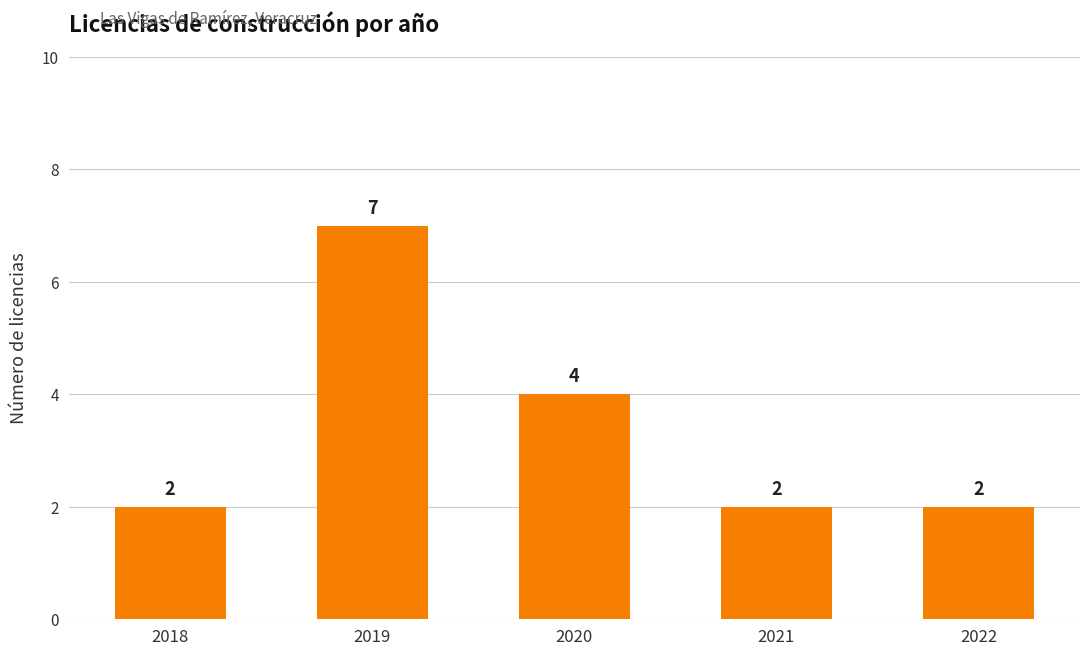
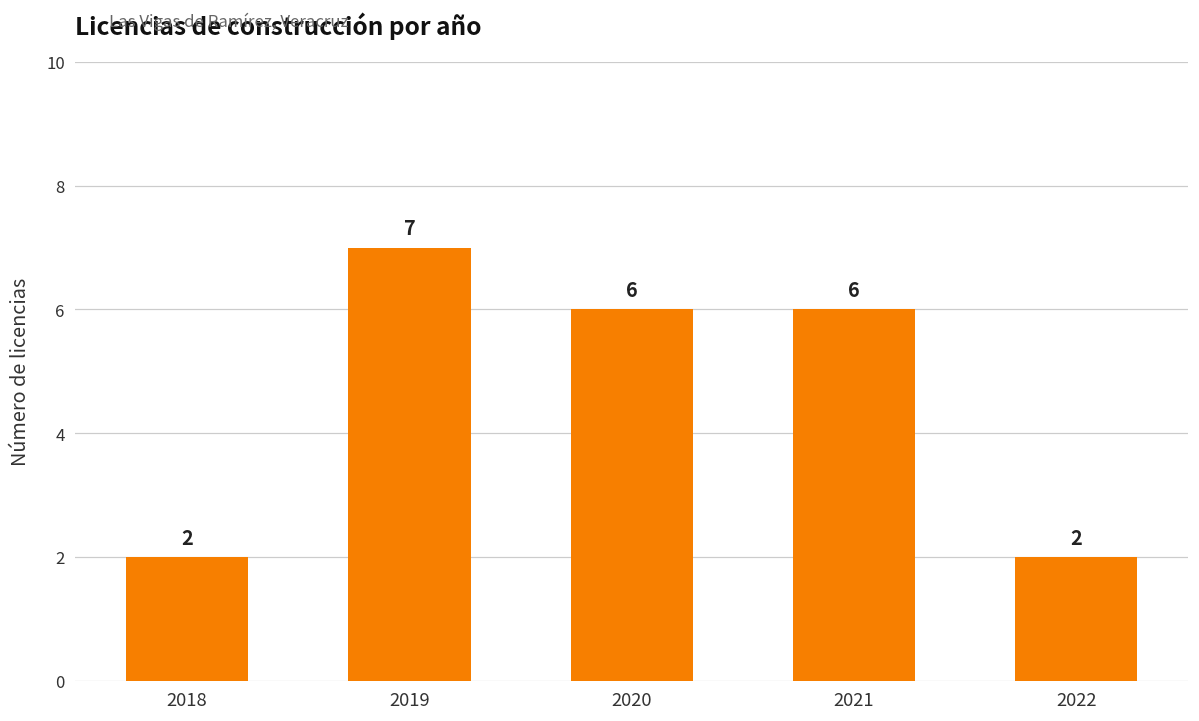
2020: 4 -> 6
2021: 2 -> 6
